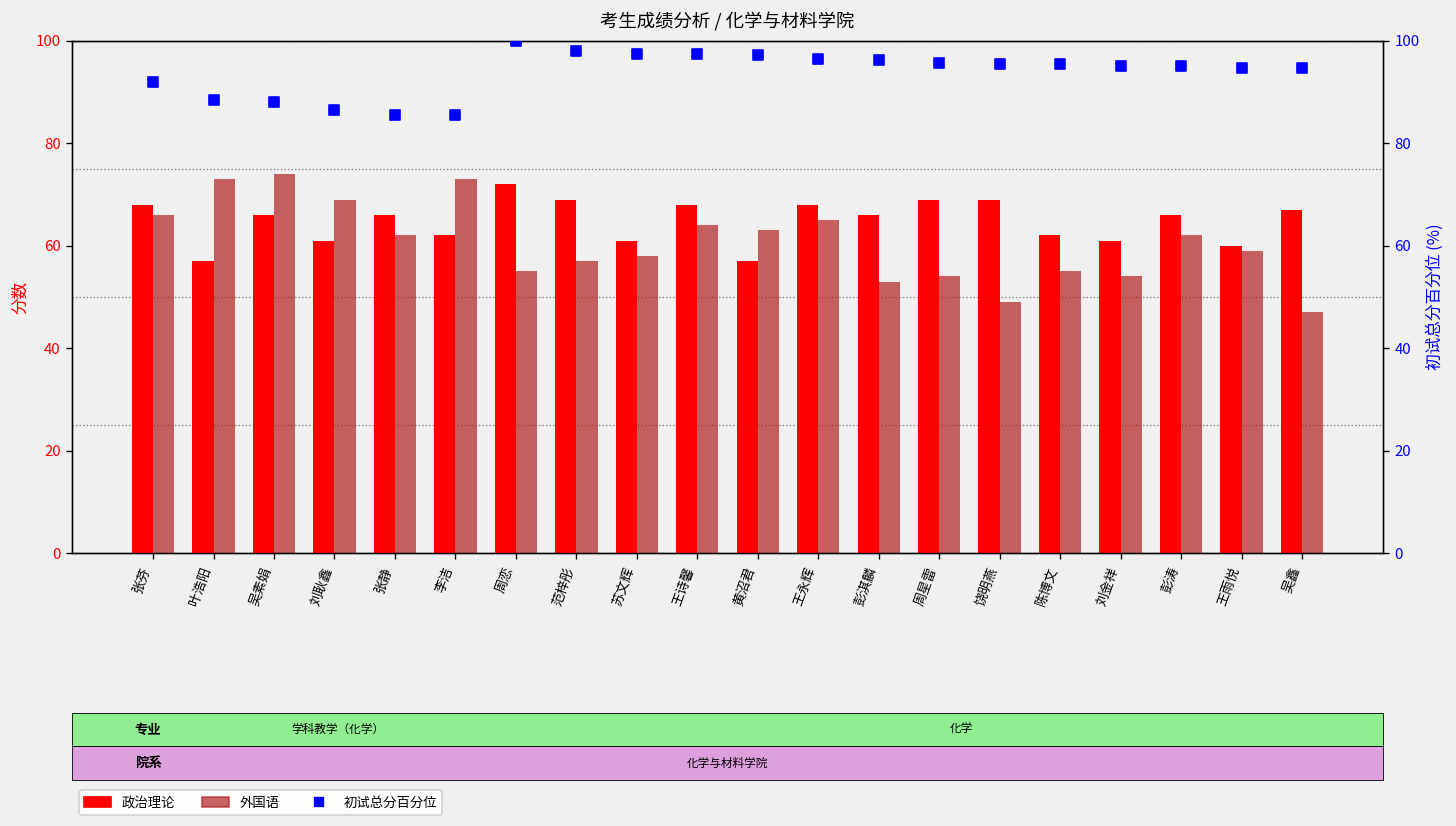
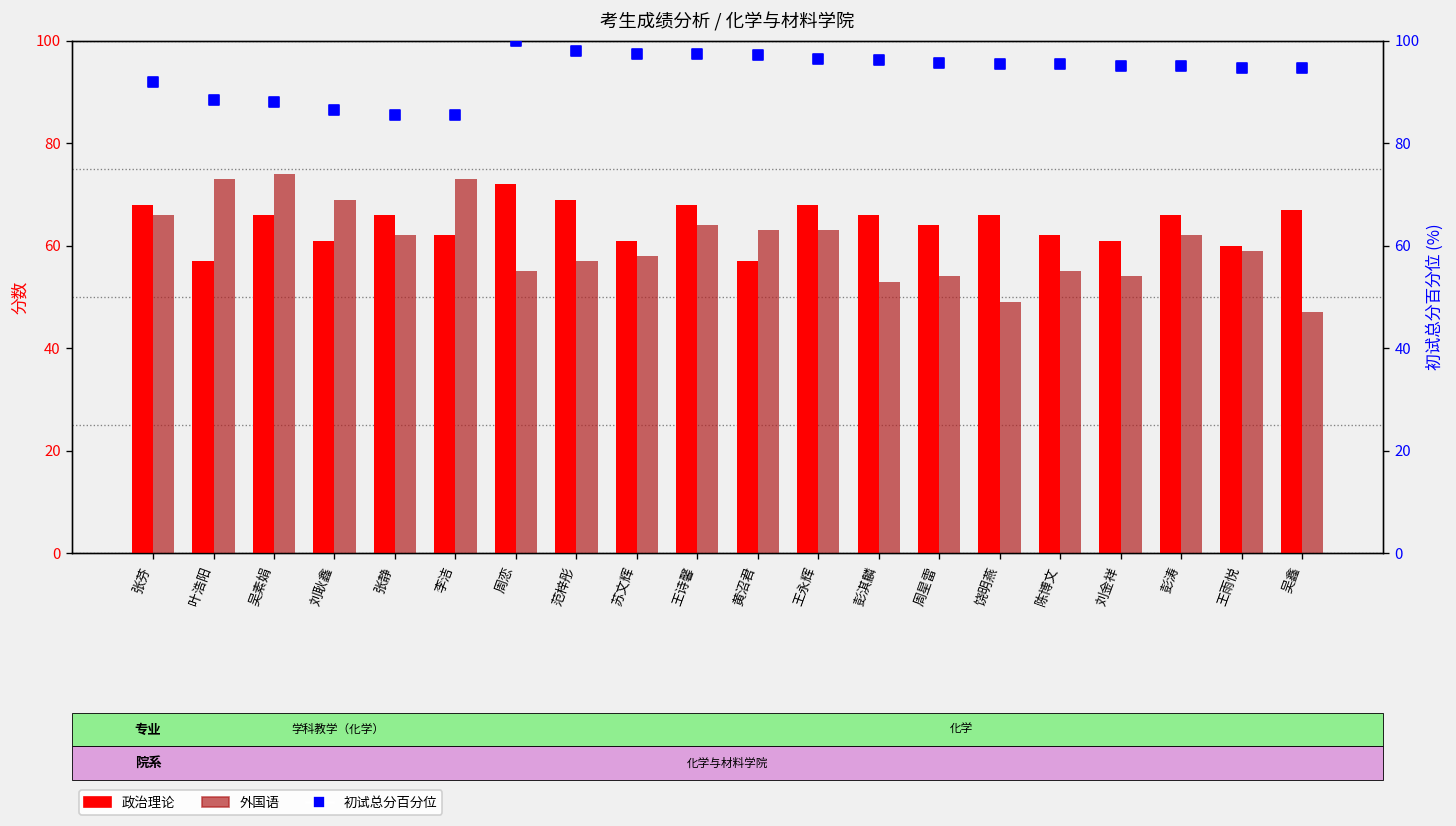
外国语, 王永辉: 65 -> 63
政治理论, 周星雷: 69 -> 64
政治理论, 饶明燕: 69 -> 66
